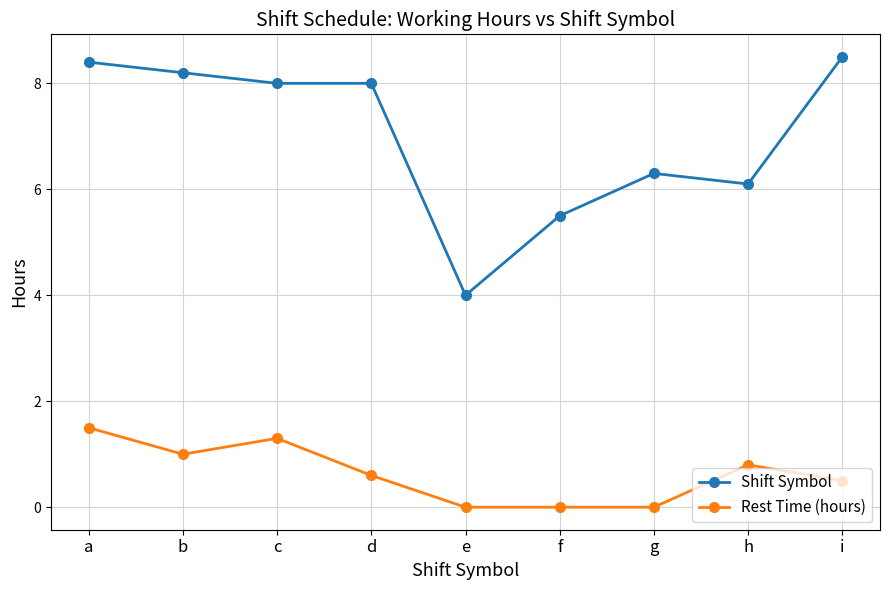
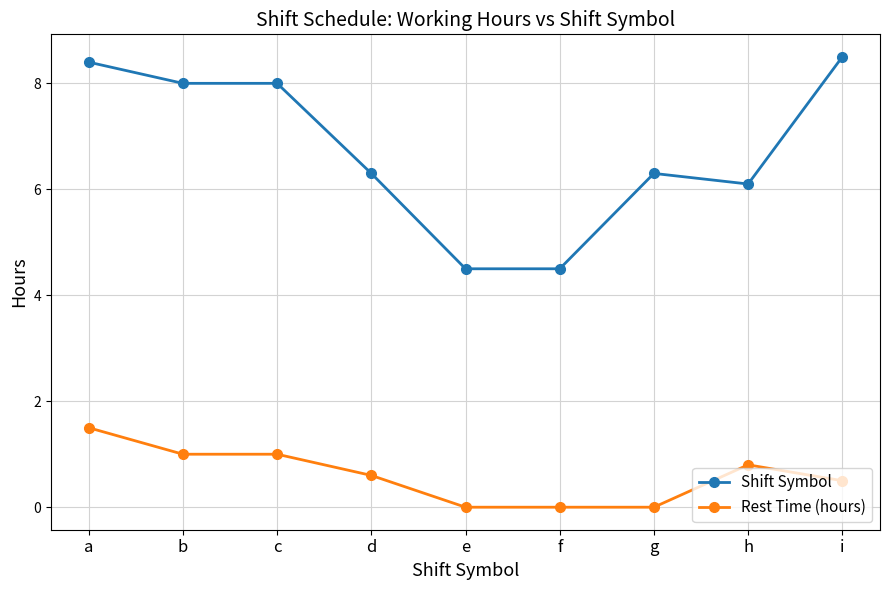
Shift Symbol, b: 8.2 -> 8.0
Rest Time (hours), c: 1.3 -> 1.0
Shift Symbol, d: 8.0 -> 6.3
Shift Symbol, e: 4.0 -> 4.5
Shift Symbol, f: 5.5 -> 4.5
